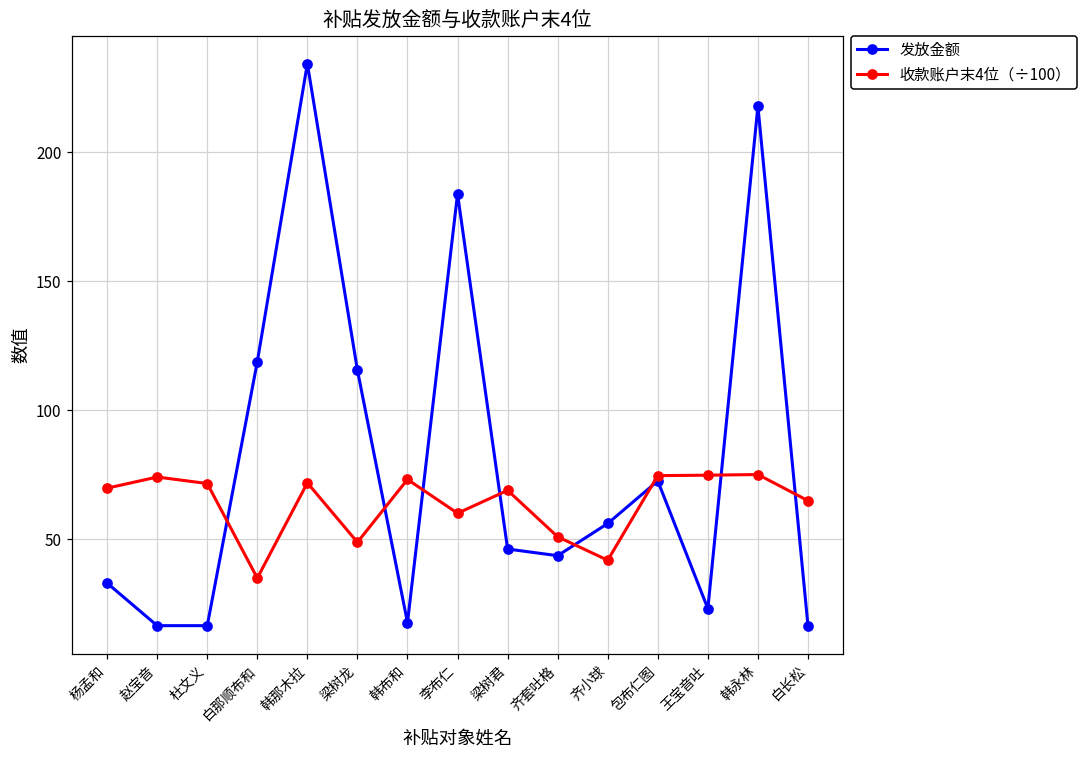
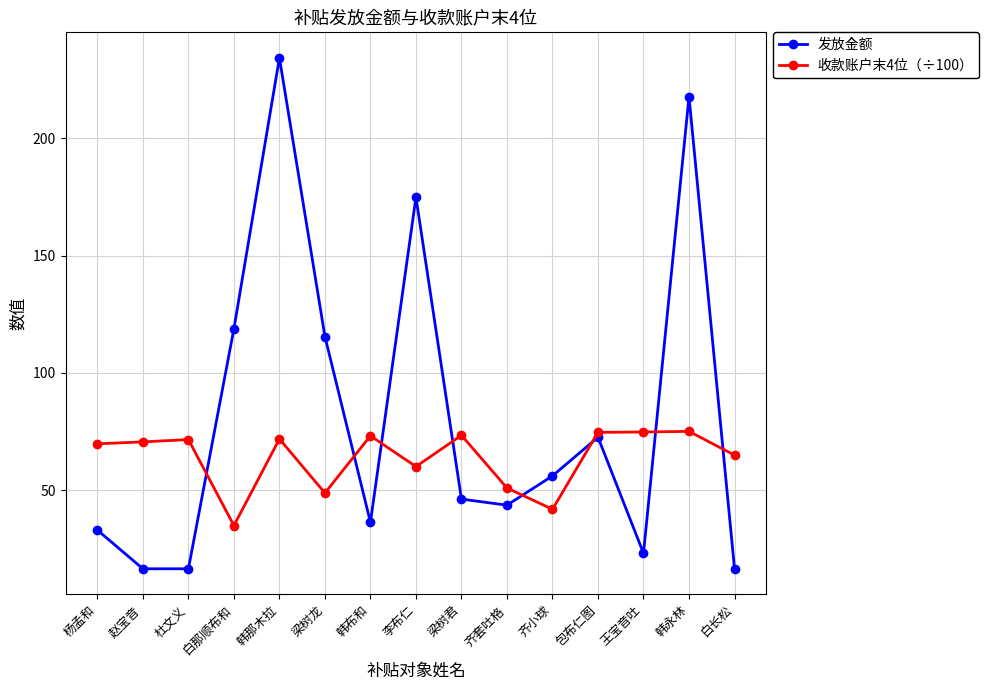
收款账户末4位（÷100）, 赵宝音: 74 -> 71
发放金额, 韩布和: 18 -> 36
发放金额, 李布仁: 184 -> 175
收款账户末4位（÷100）, 梁树君: 69 -> 73
